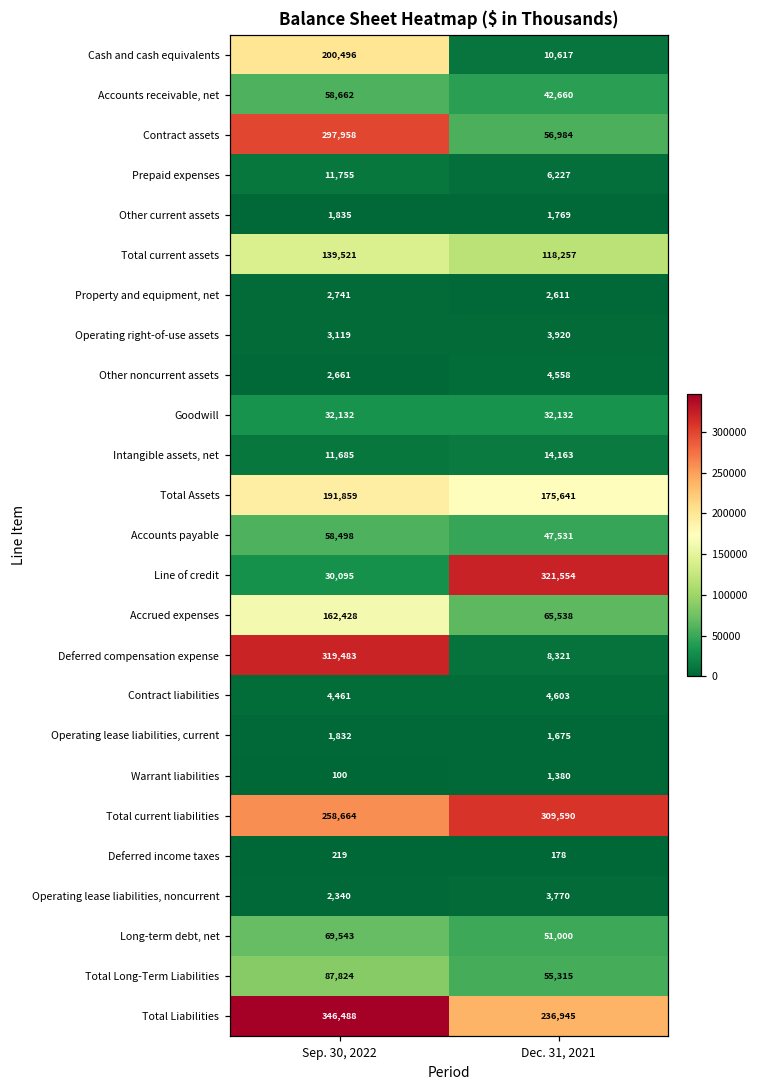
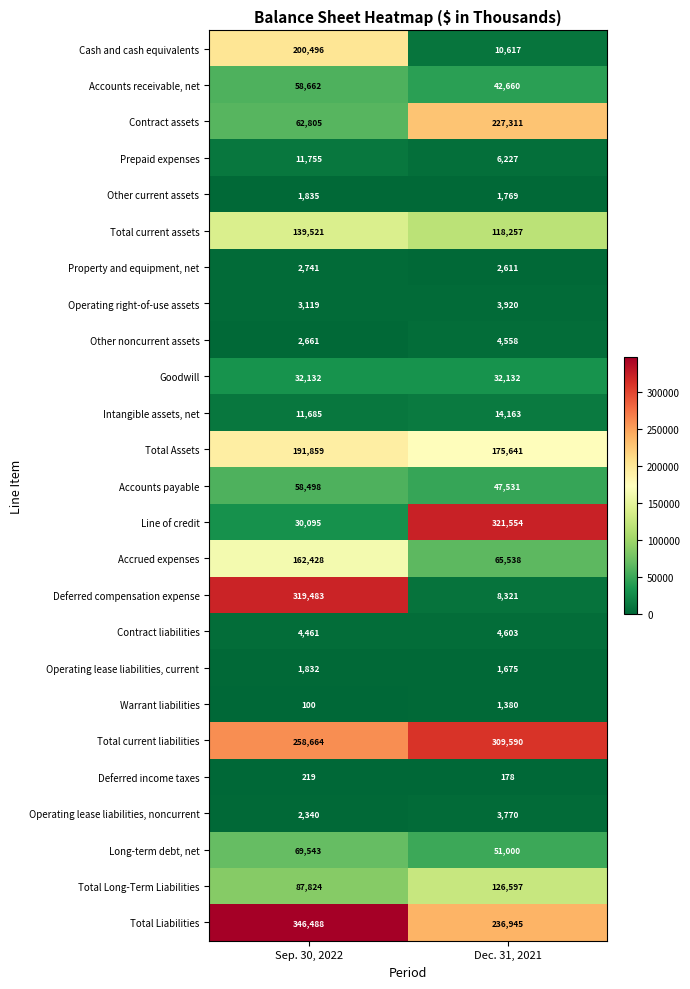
Contract assets, Sep. 30, 2022: 297,958 -> 62,805
Contract assets, Dec. 31, 2021: 56,984 -> 227,311
Total Long-Term Liabilities, Dec. 31, 2021: 55,315 -> 126,597
